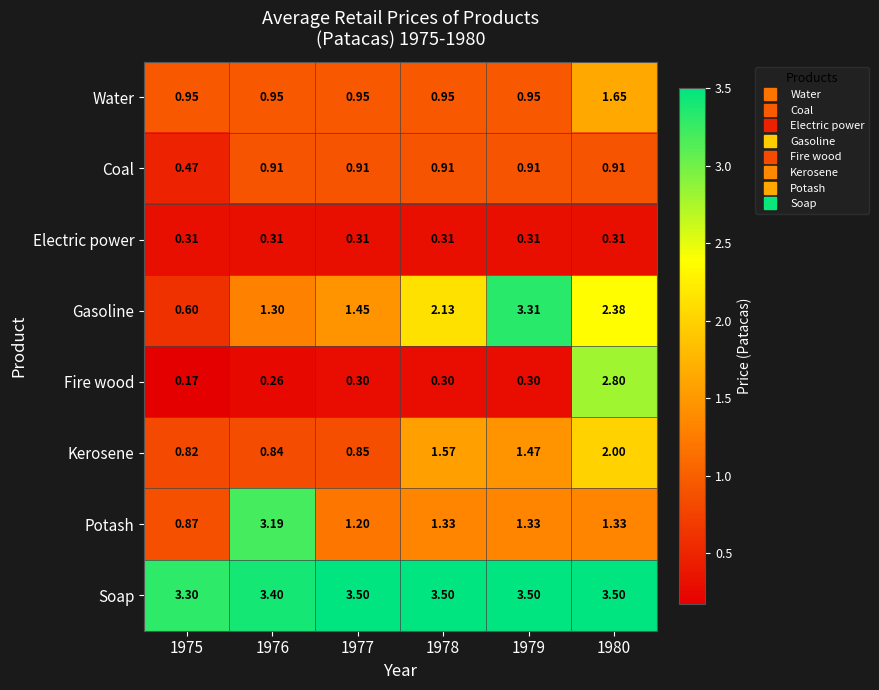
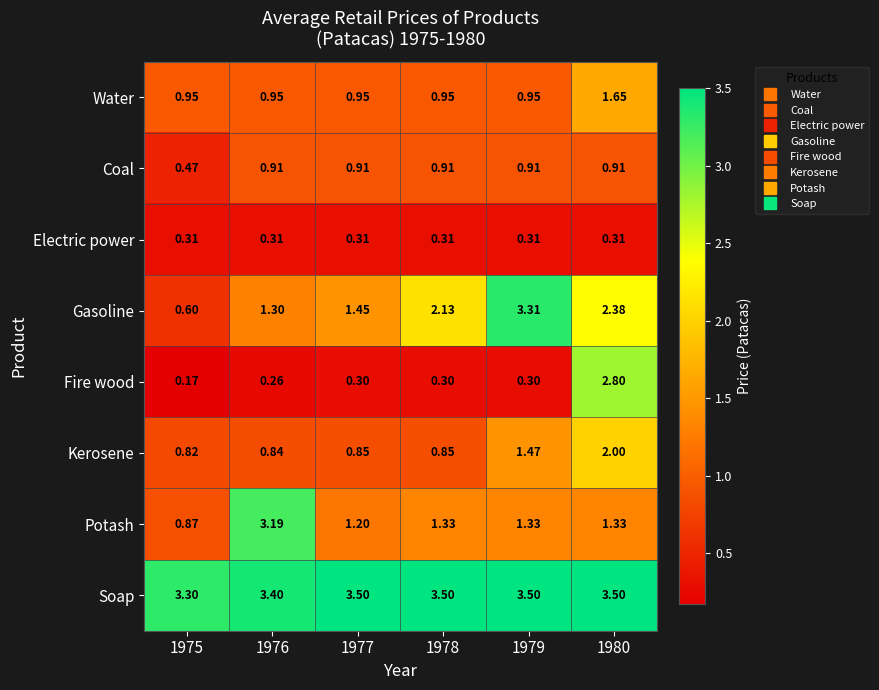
Kerosene, 1978: 1.57 -> 0.85
